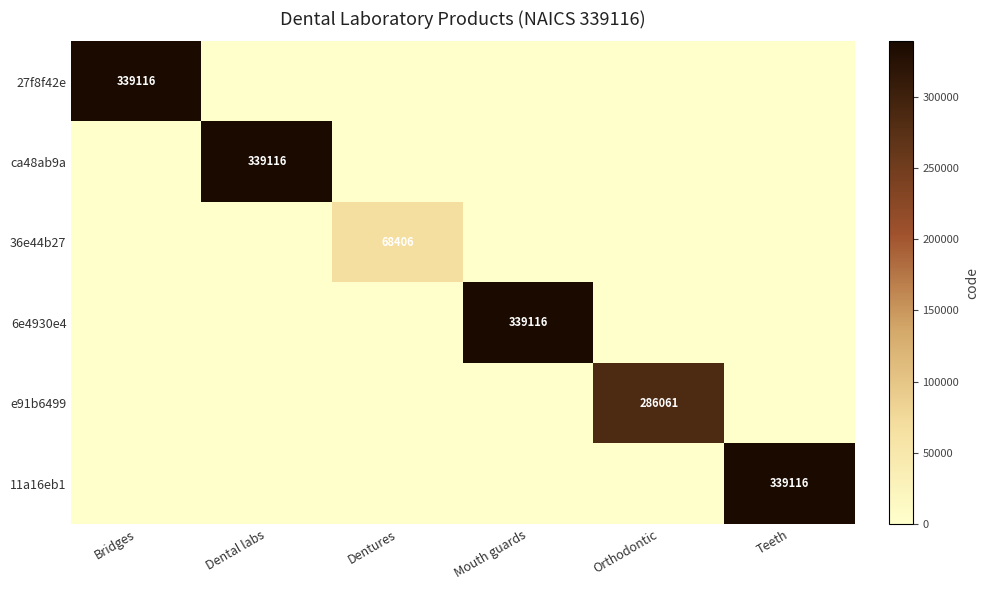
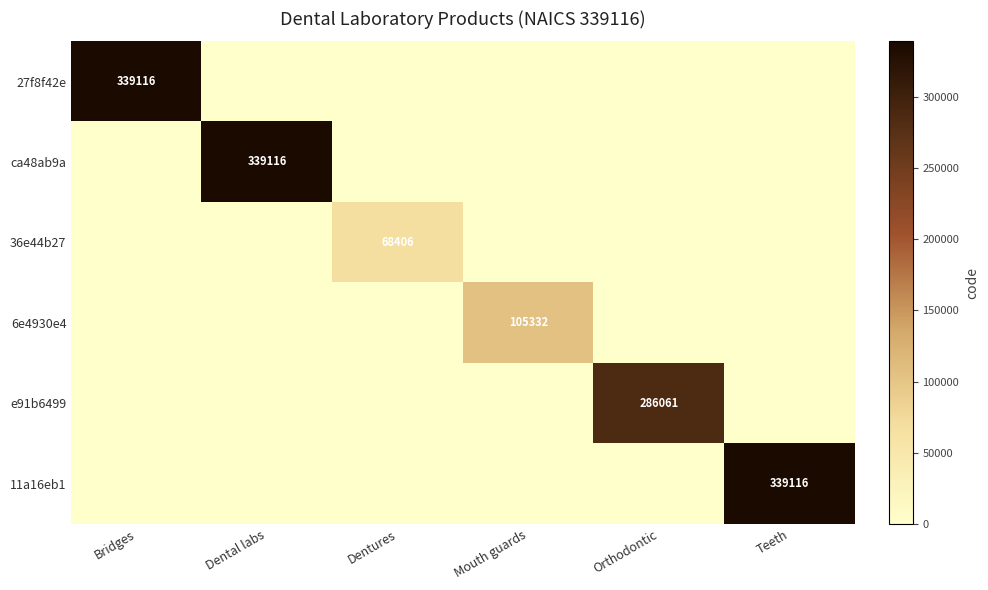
6e4930e4, Mouth guards: 339116 -> 105332
